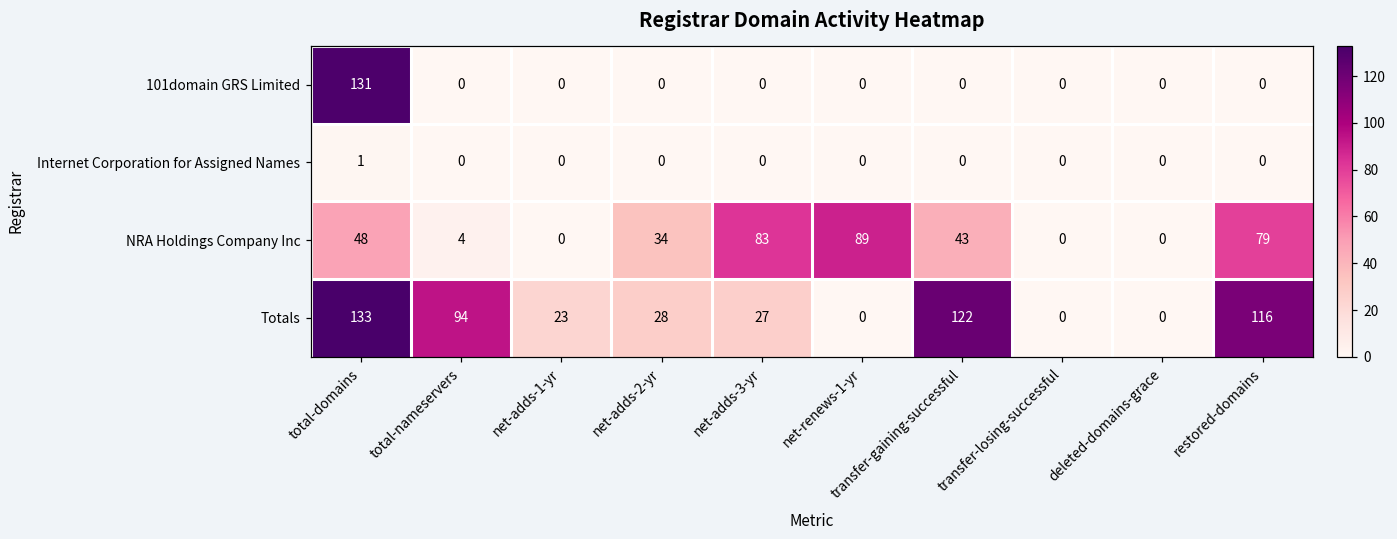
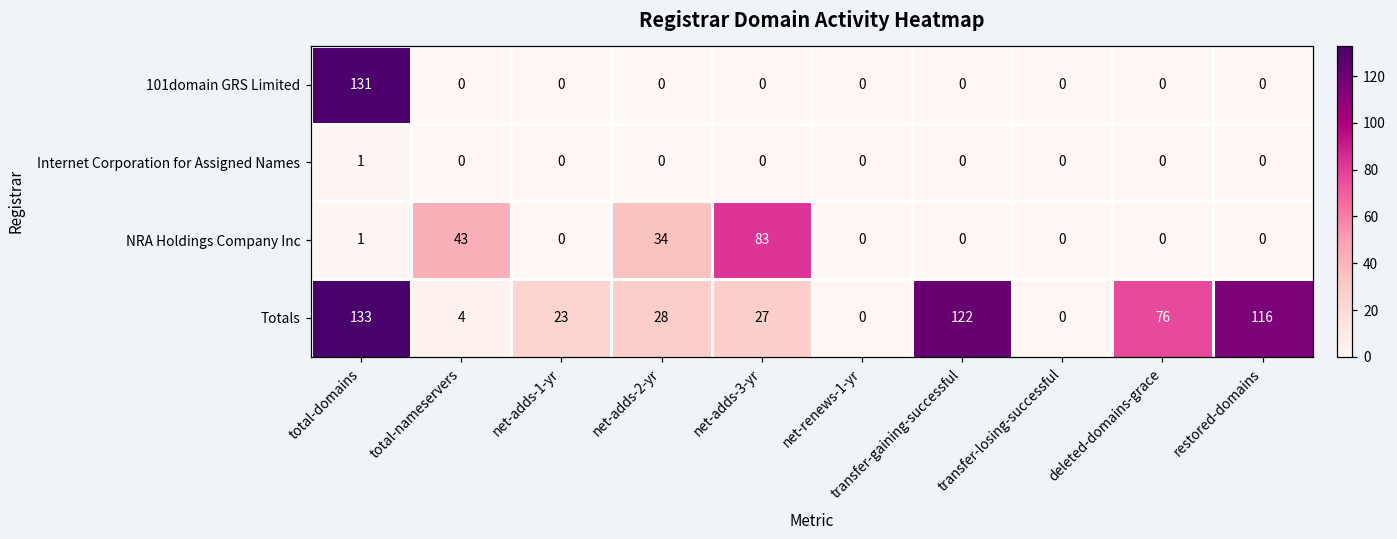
NRA Holdings Company Inc, total-domains: 48 -> 1
NRA Holdings Company Inc, total-nameservers: 4 -> 43
NRA Holdings Company Inc, net-renews-1-yr: 89 -> 0
NRA Holdings Company Inc, transfer-gaining-successful: 43 -> 0
NRA Holdings Company Inc, restored-domains: 79 -> 0
Totals, total-nameservers: 94 -> 4
Totals, deleted-domains-grace: 0 -> 76
